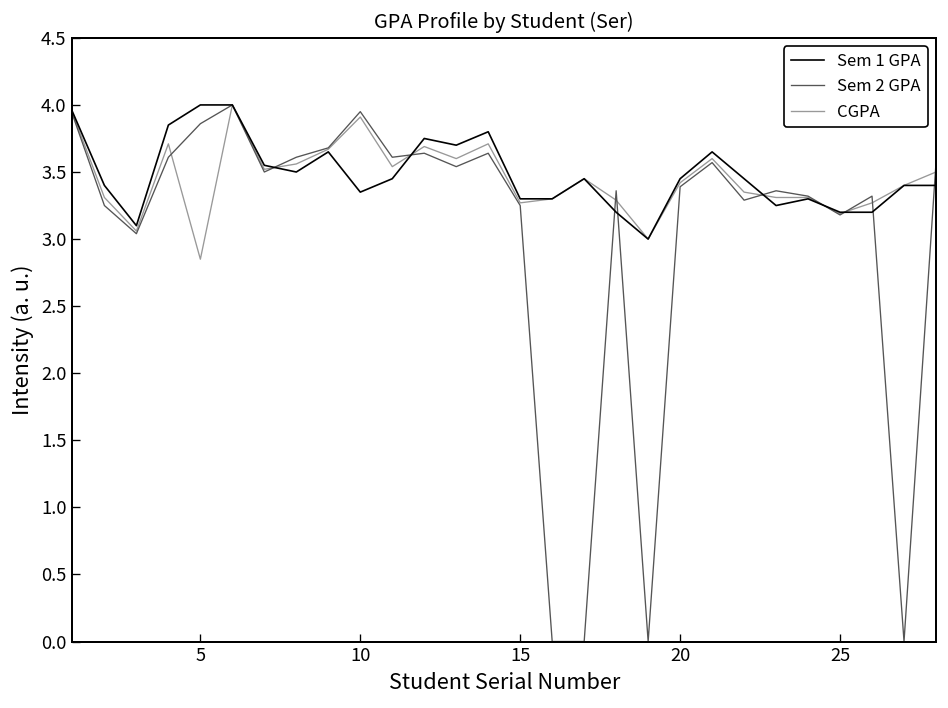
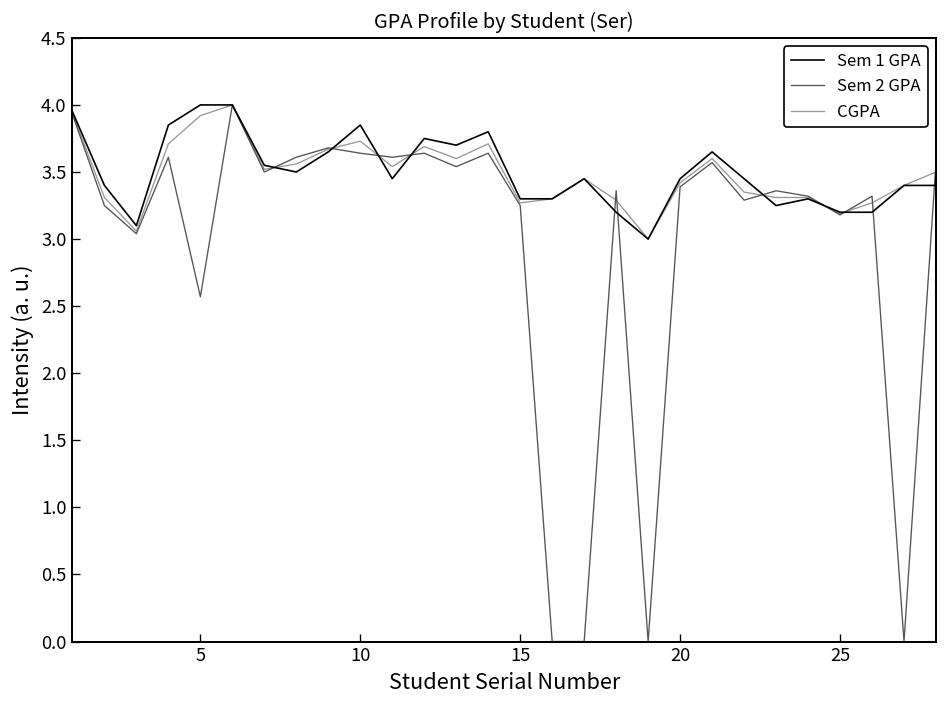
Sem 2 GPA, 5: 3.86 -> 2.57
CGPA, 5: 2.85 -> 3.92
Sem 1 GPA, 10: 3.35 -> 3.85
Sem 2 GPA, 10: 3.95 -> 3.64
CGPA, 10: 3.91 -> 3.73
